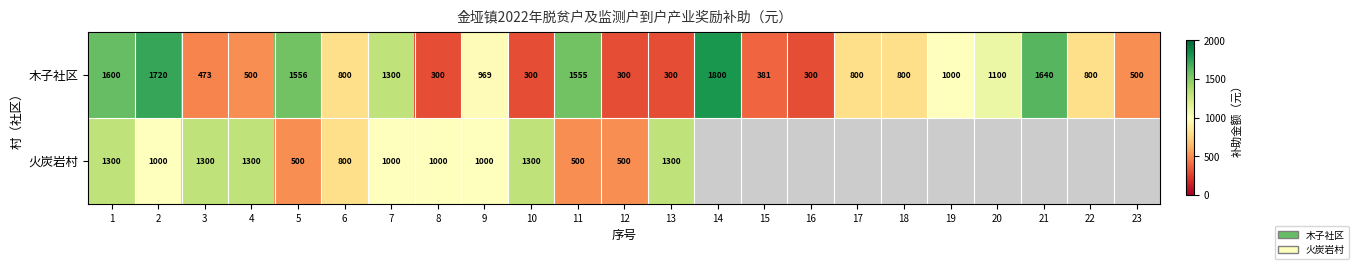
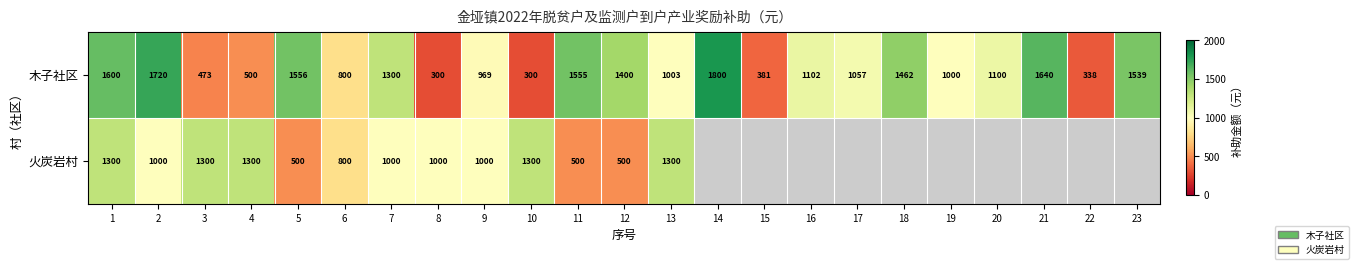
木子社区, 12: 300 -> 1400
木子社区, 13: 300 -> 1003
木子社区, 16: 300 -> 1102
木子社区, 17: 800 -> 1057
木子社区, 18: 800 -> 1462
木子社区, 22: 800 -> 338
木子社区, 23: 500 -> 1539
